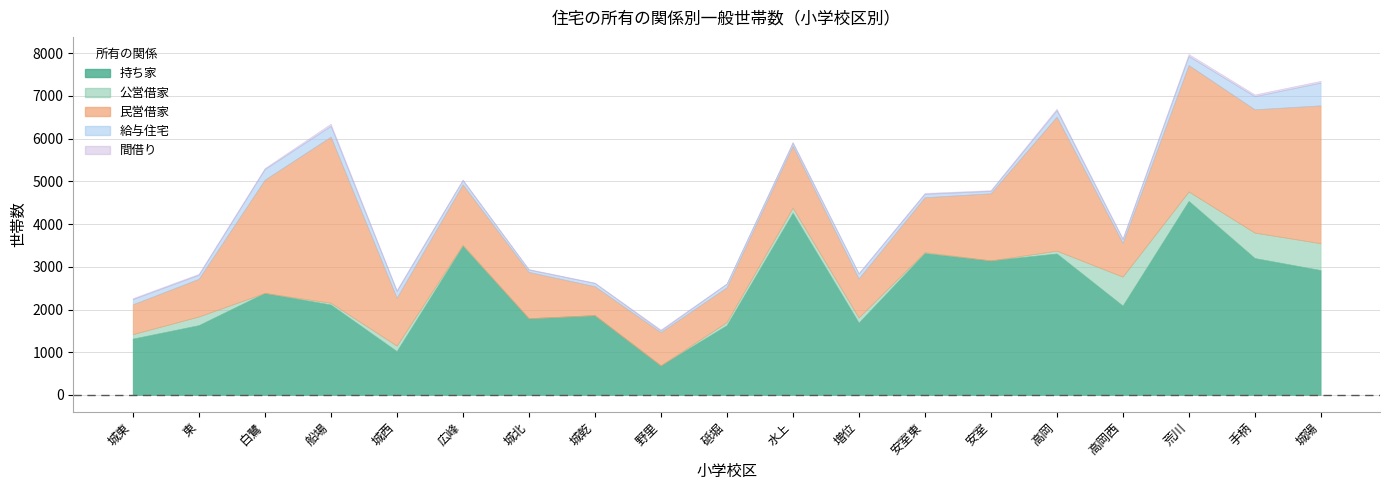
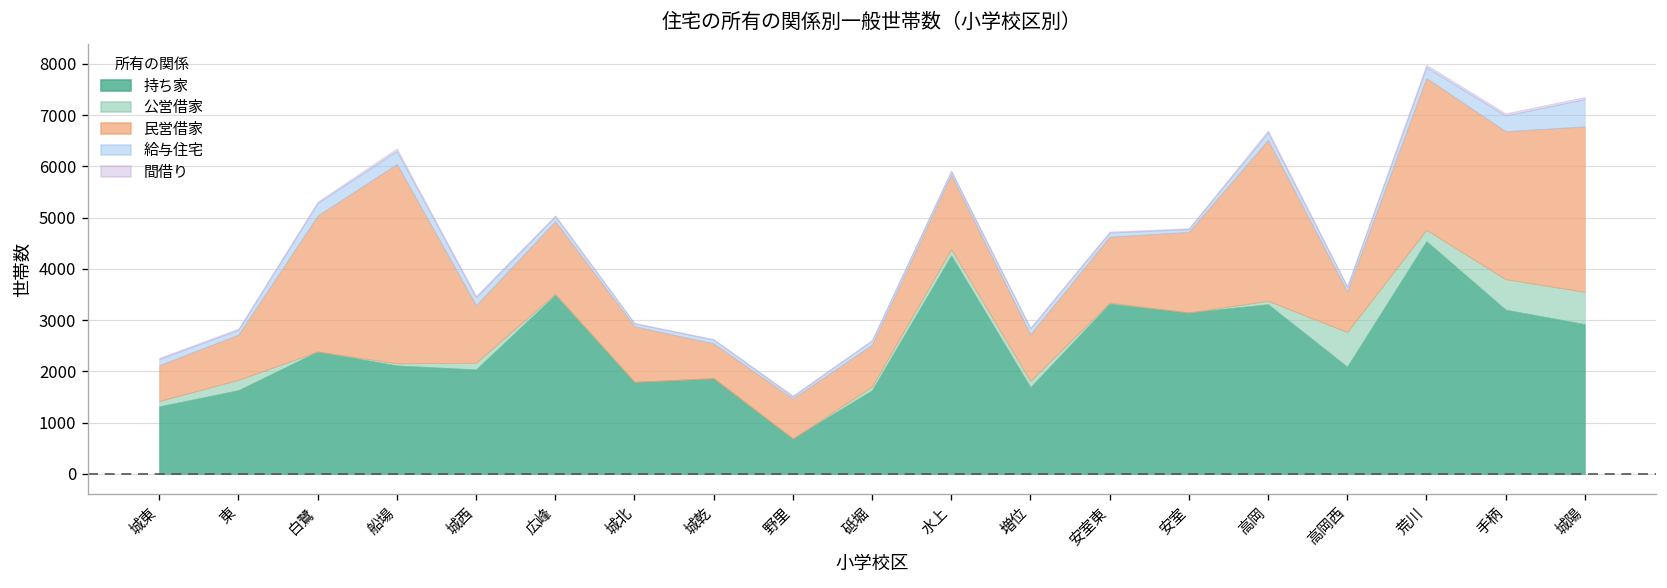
持ち家, 城西: 1000 -> 2000
